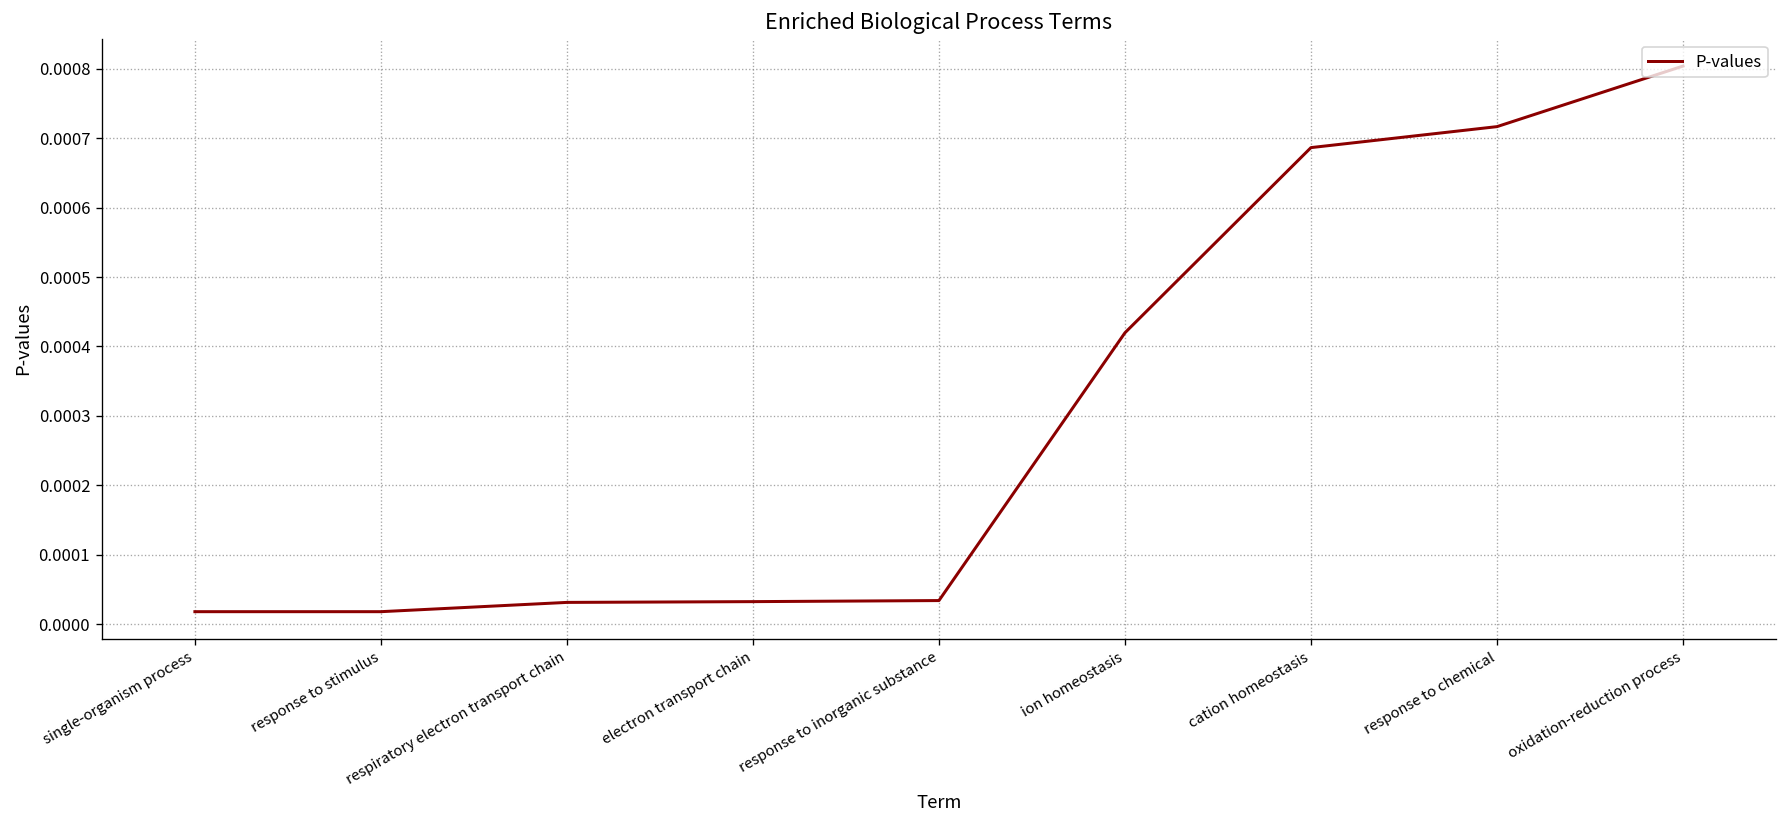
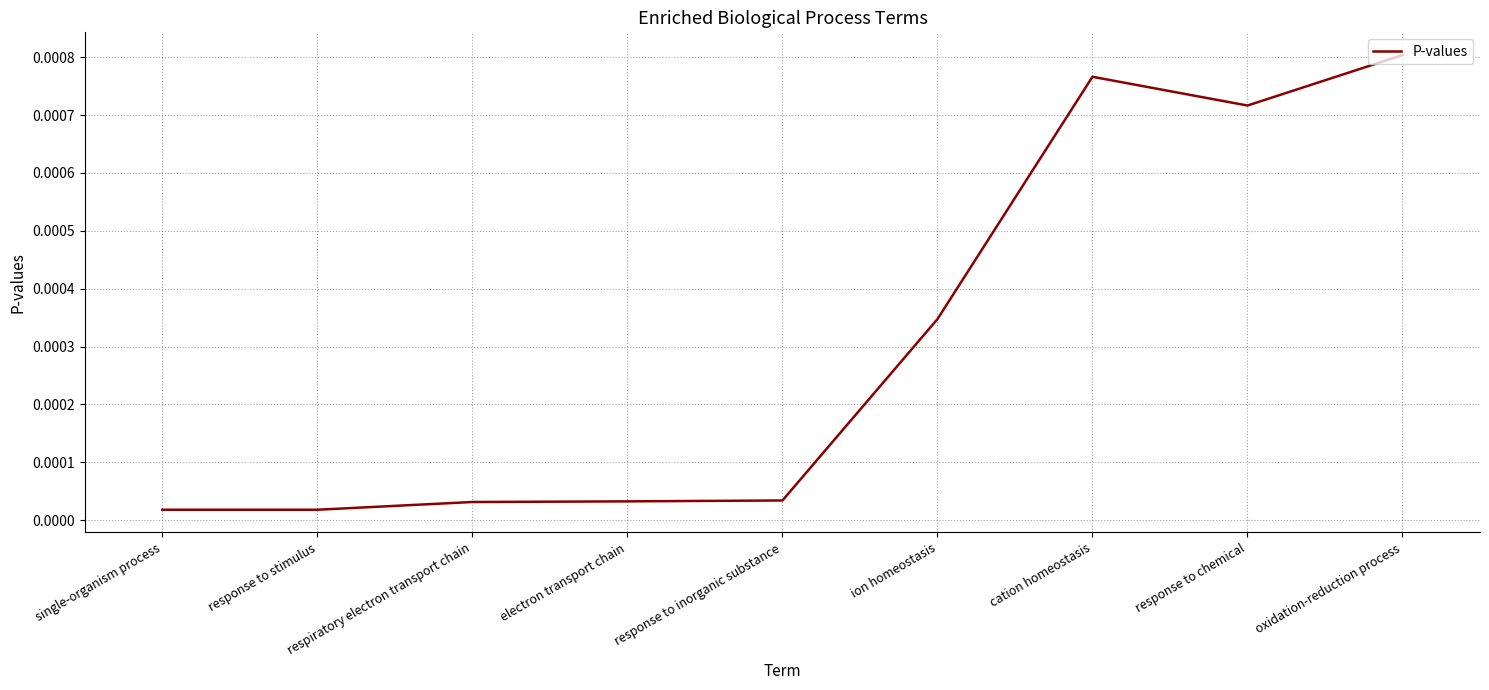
ion homeostasis: 0.00042 -> 0.00035
cation homeostasis: 0.00069 -> 0.00077
